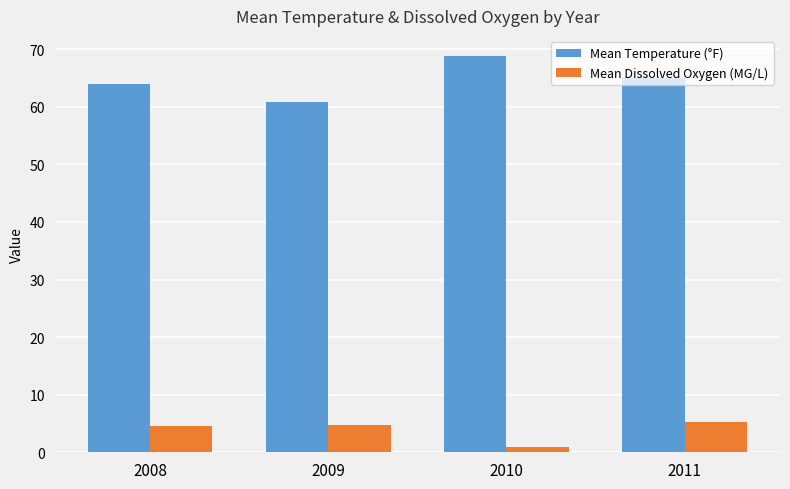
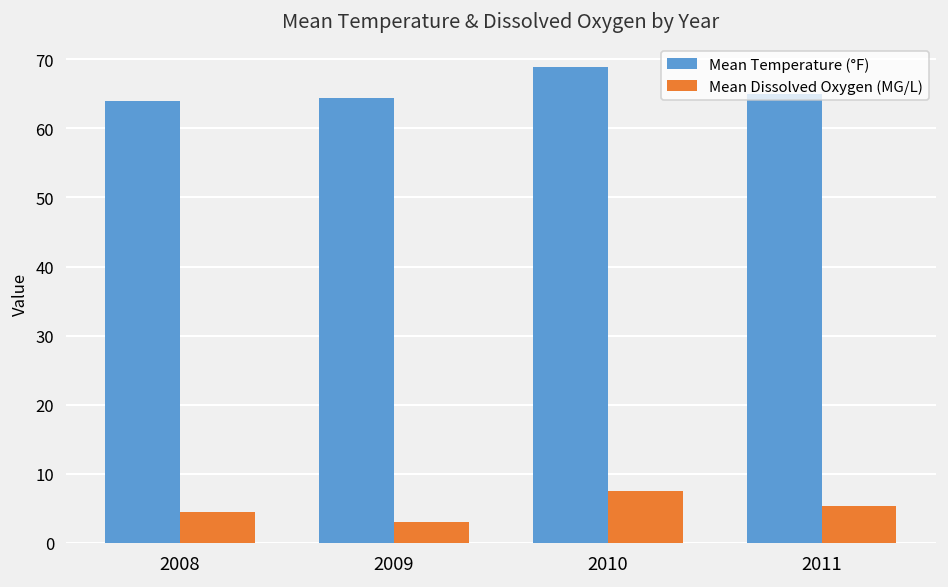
Mean Temperature (°F), 2009: 61 -> 64
Mean Dissolved Oxygen (MG/L), 2009: 5 -> 3
Mean Dissolved Oxygen (MG/L), 2010: 1 -> 7
